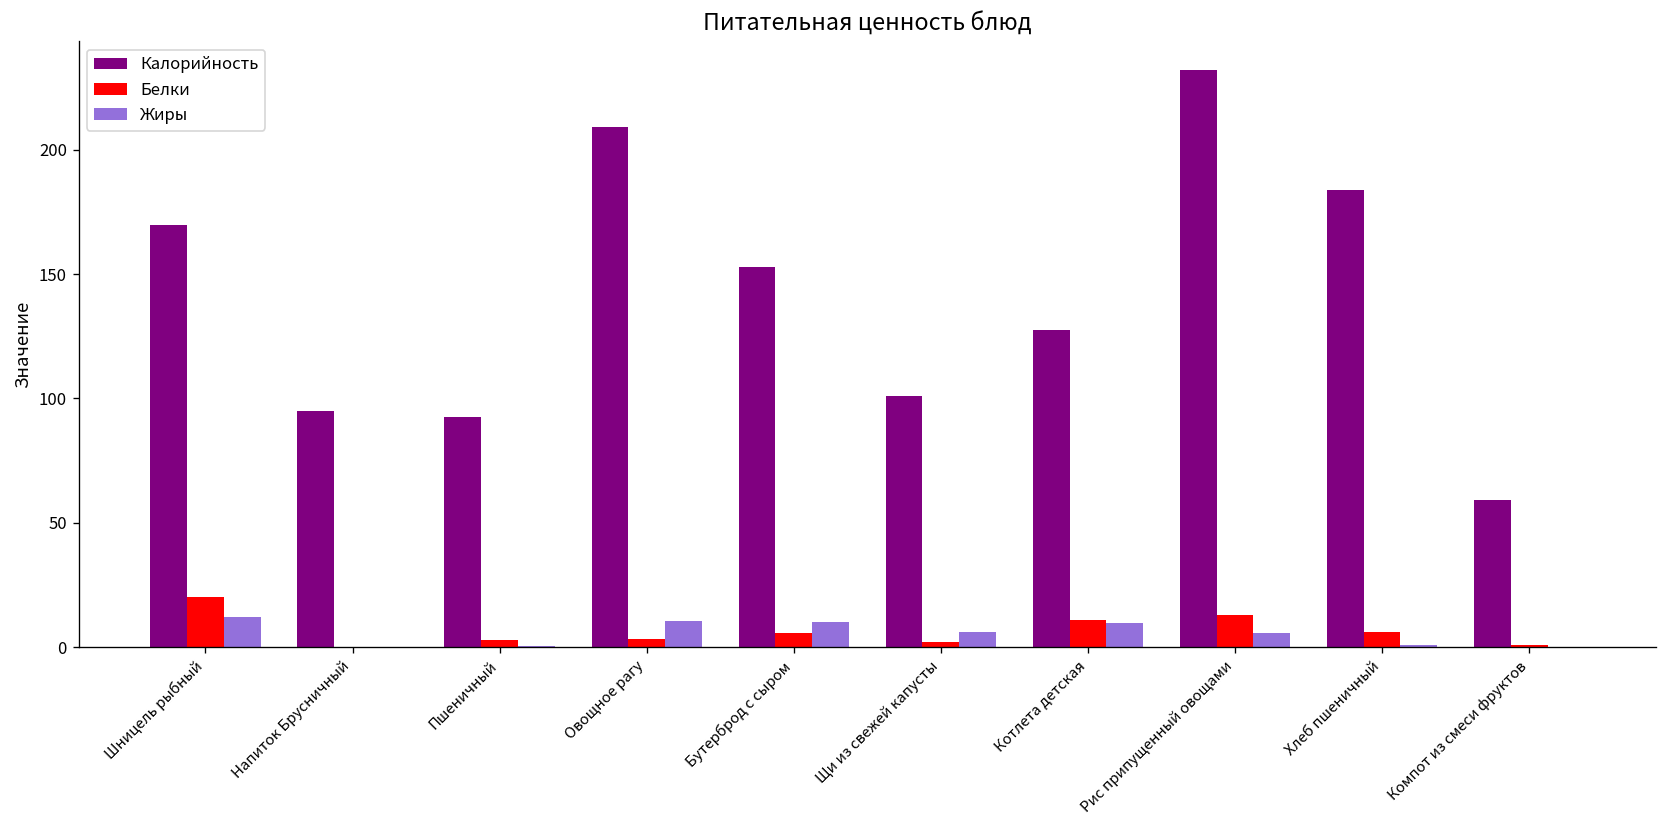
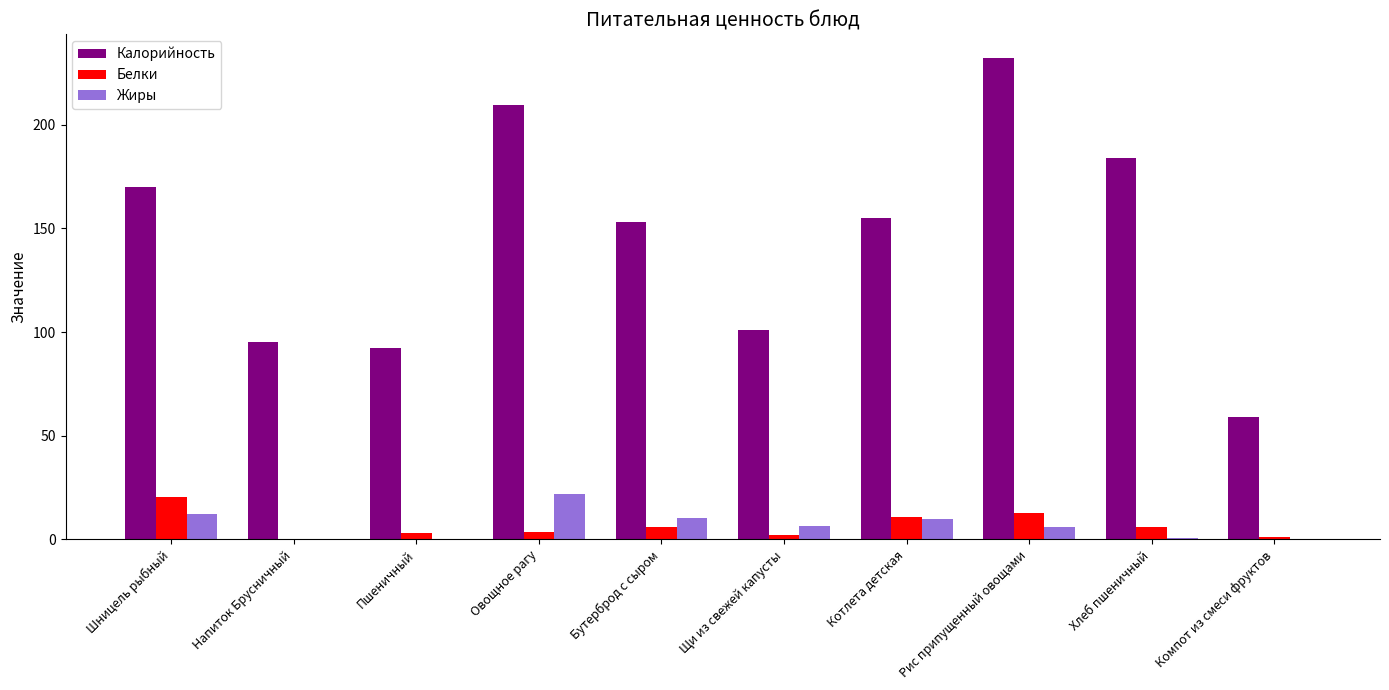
Жиры, Овощное рагу: 10 -> 22
Калорийность, Котлета детская: 128 -> 155
